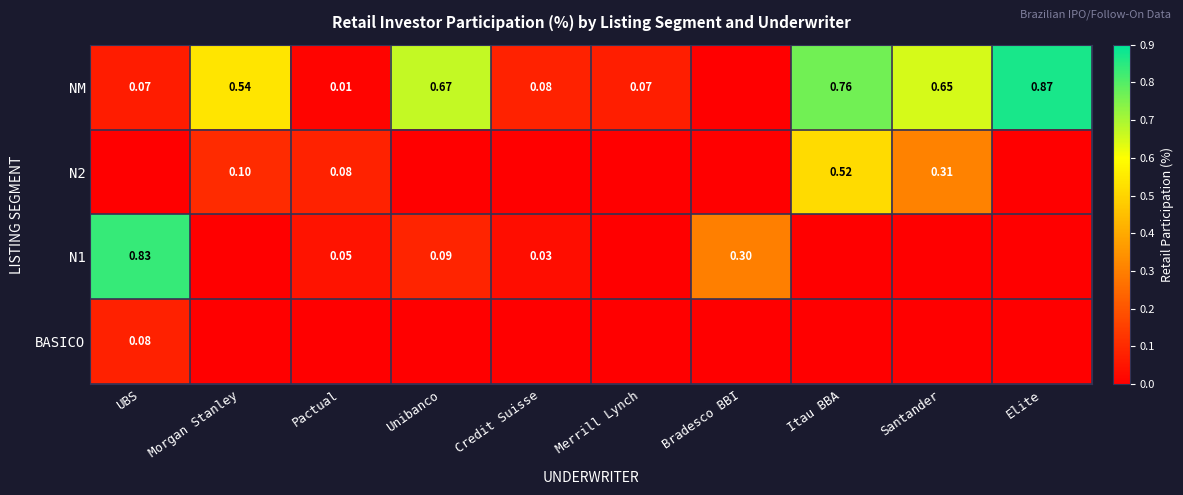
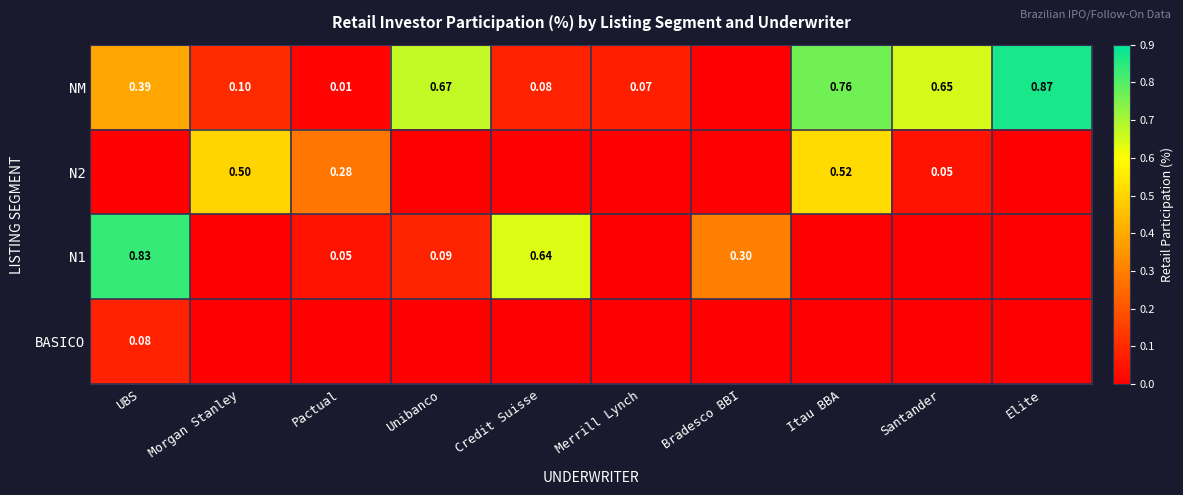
NM, UBS: 0.07 -> 0.39
NM, Morgan Stanley: 0.54 -> 0.10
N2, Morgan Stanley: 0.10 -> 0.50
N2, Pactual: 0.08 -> 0.28
N2, Santander: 0.31 -> 0.05
N1, Credit Suisse: 0.03 -> 0.64
